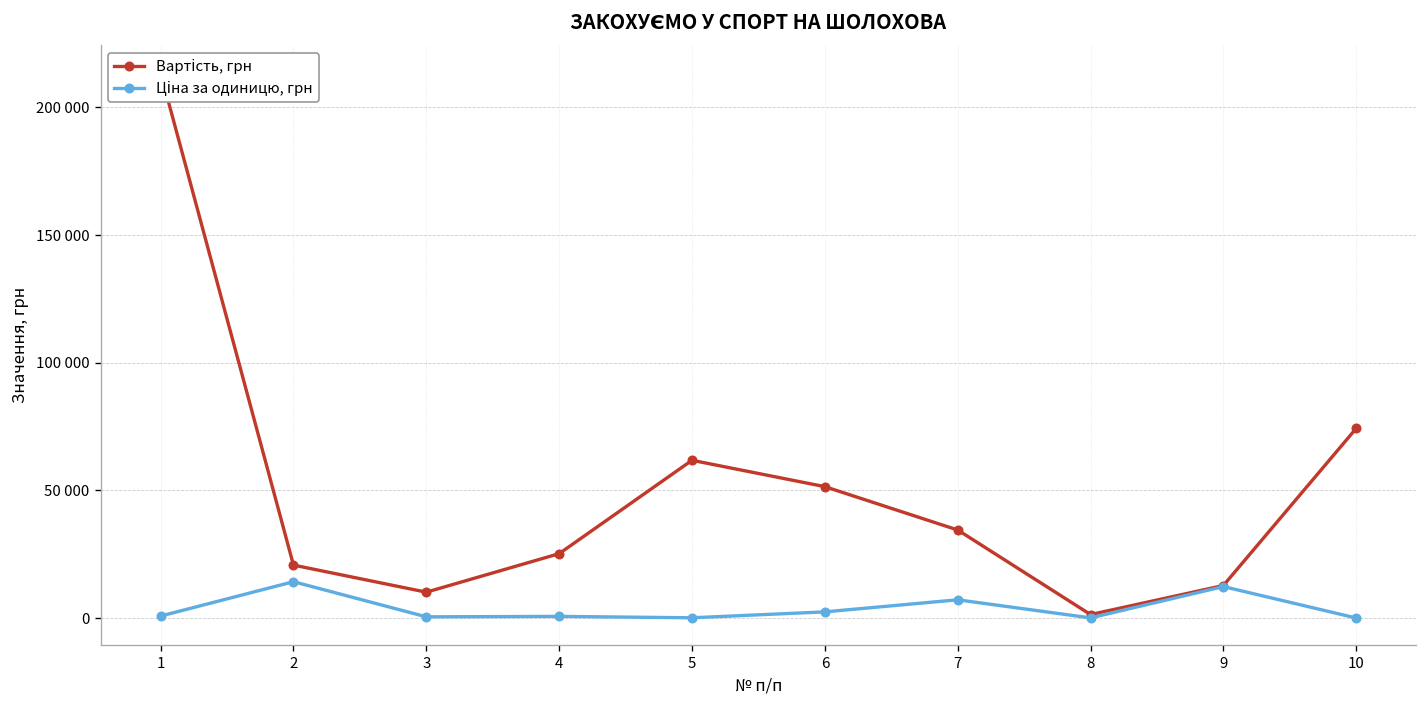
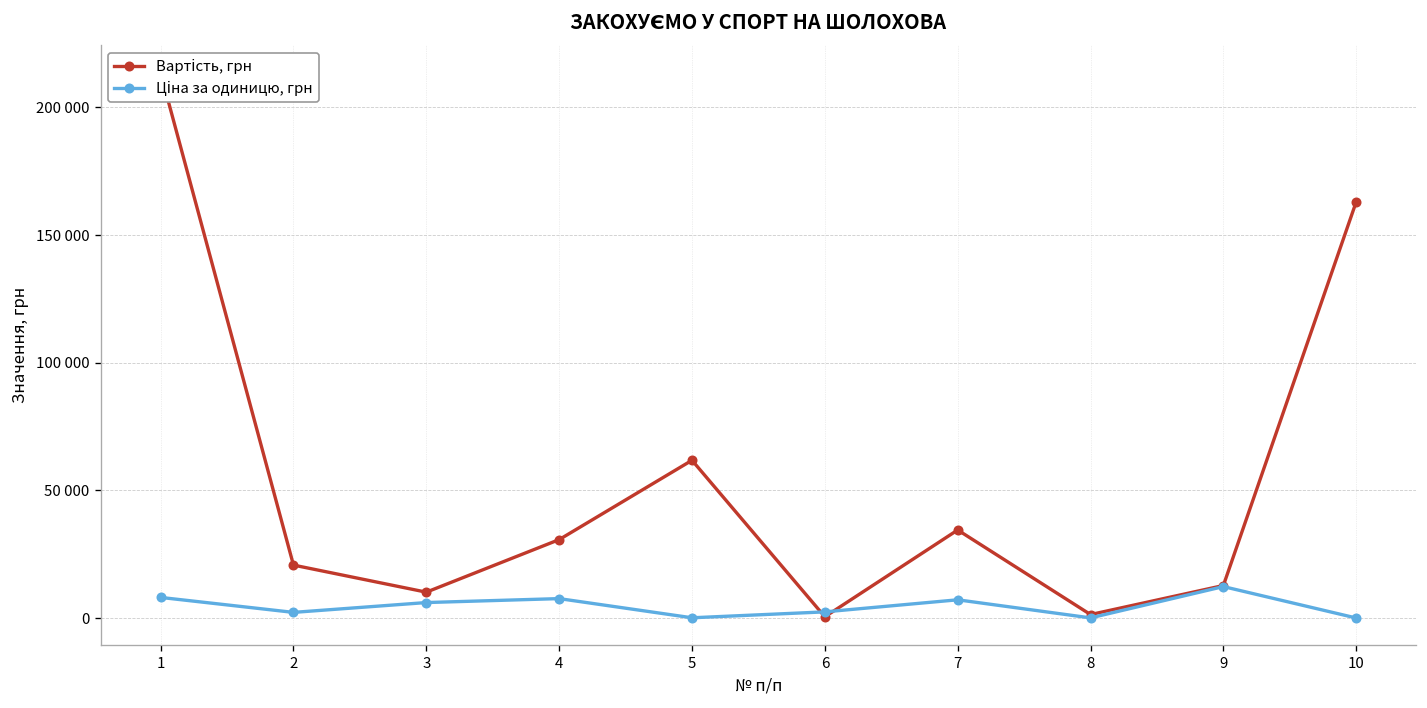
Ціна за одиницю, грн, 1: 1000 -> 8000
Ціна за одиницю, грн, 2: 14000 -> 2000
Ціна за одиницю, грн, 3: 0 -> 6000
Вартість, грн, 4: 25000 -> 31000
Ціна за одиницю, грн, 4: 1000 -> 8000
Вартість, грн, 6: 51000 -> 0
Вартість, грн, 10: 74000 -> 163000
